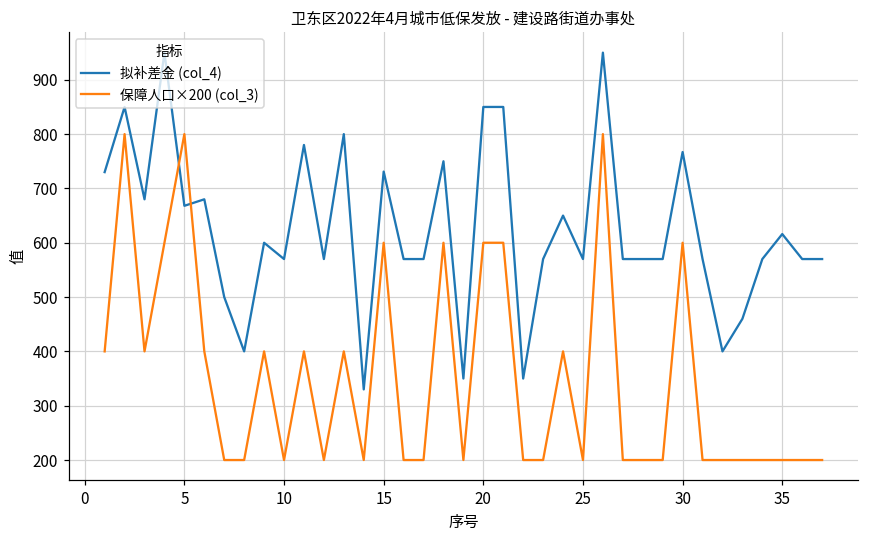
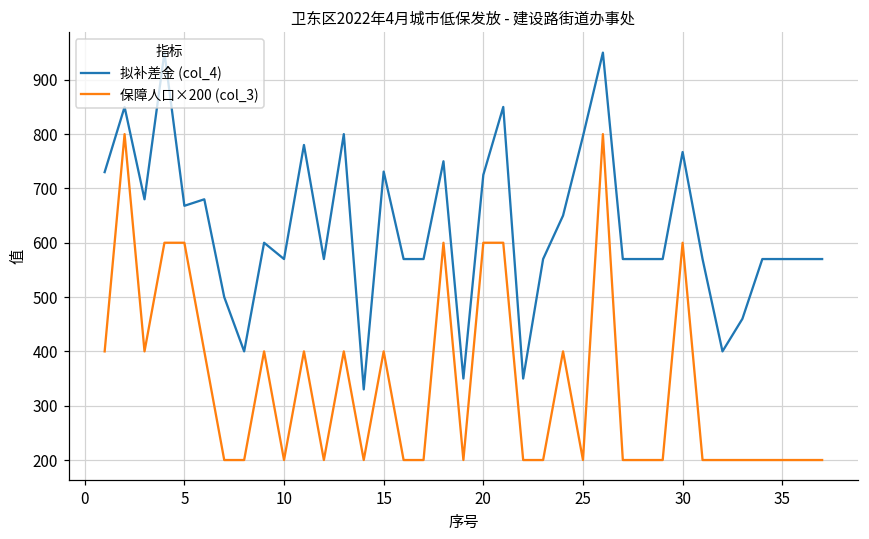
保障人口×200 (col_3), 5: 800 -> 600
保障人口×200 (col_3), 15: 600 -> 400
拟补差金 (col_4), 20: 850 -> 730
拟补差金 (col_4), 25: 570 -> 800
拟补差金 (col_4), 35: 620 -> 570
